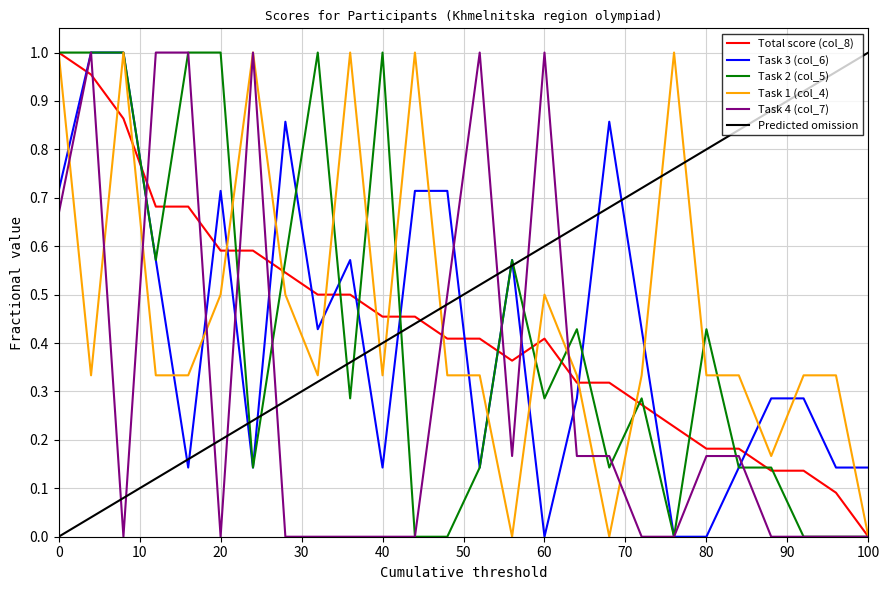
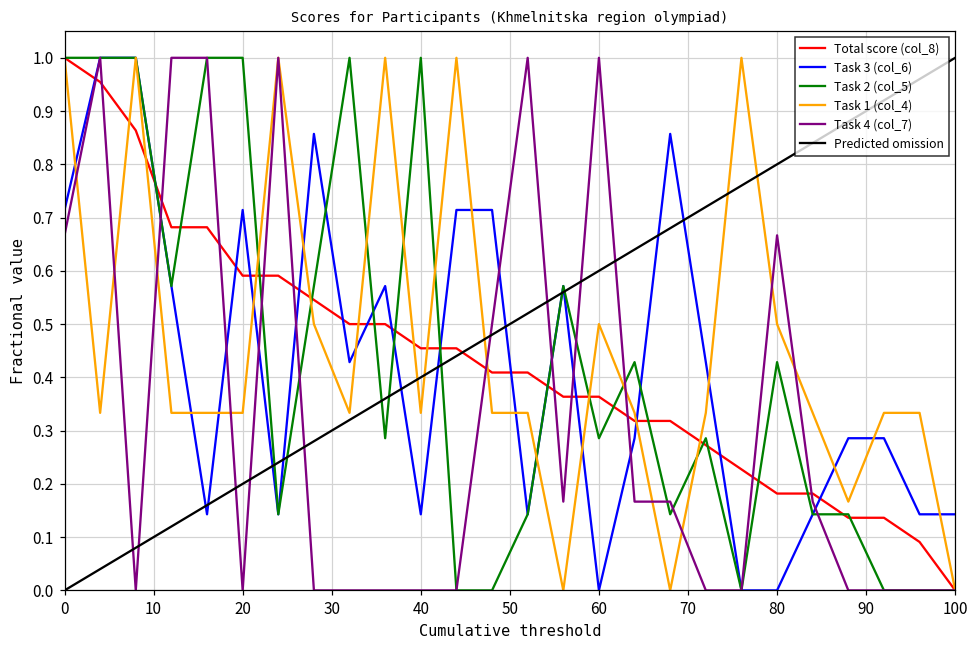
Task 1 (col_4), 20: 0.50 -> 0.33
Total score (col_8), 60: 0.41 -> 0.36
Task 1 (col_4), 80: 0.33 -> 0.50
Task 4 (col_7), 80: 0.17 -> 0.67
